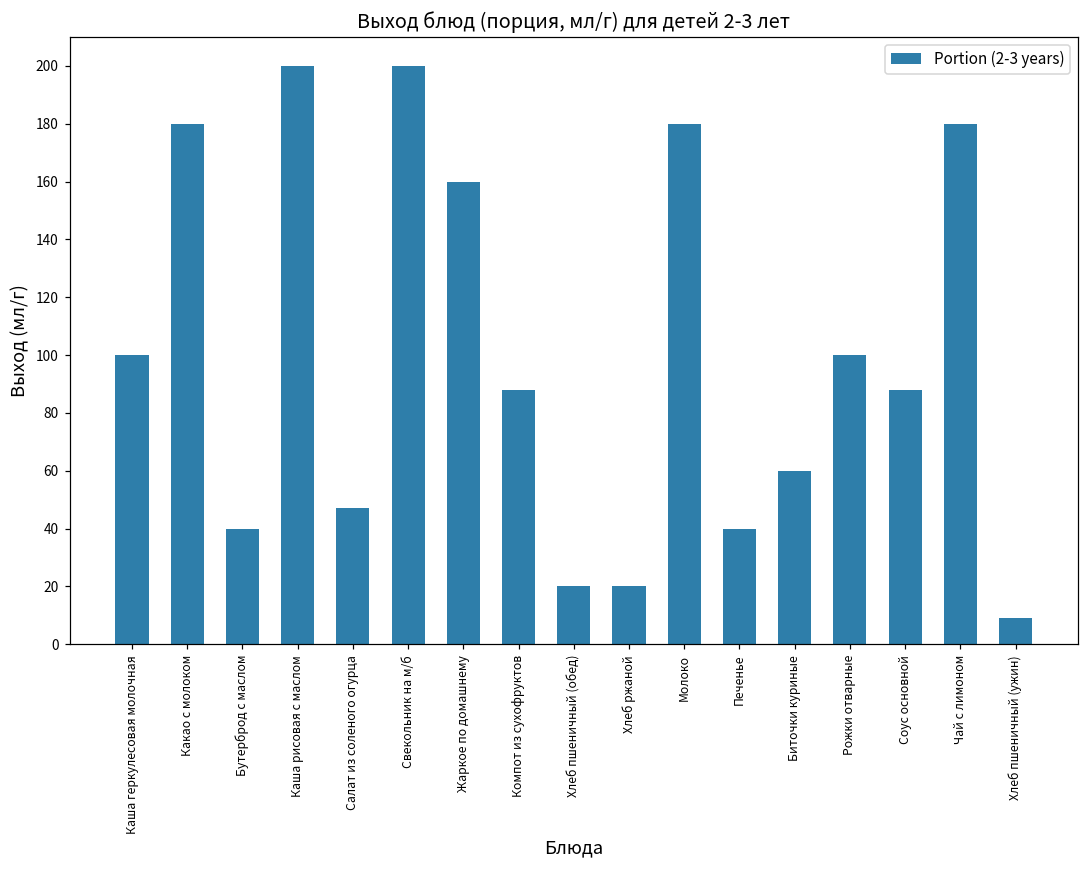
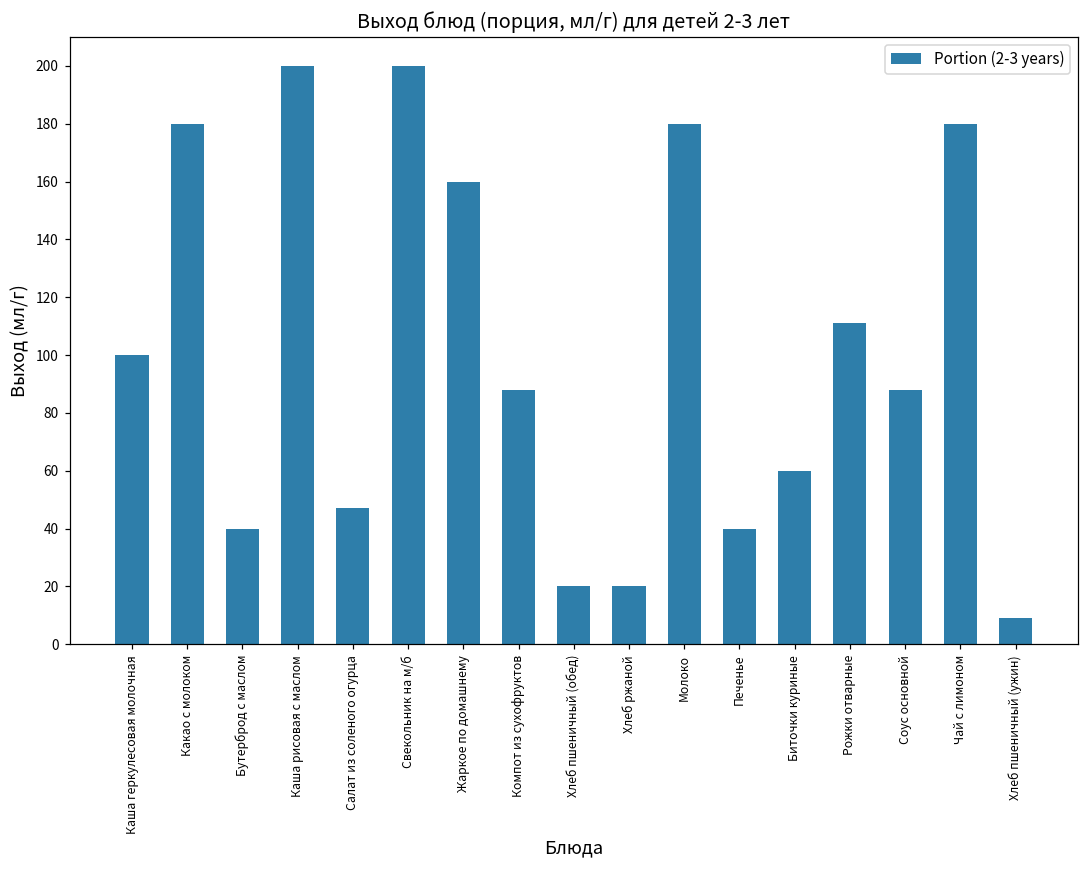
Рожки отварные: 100 -> 111
